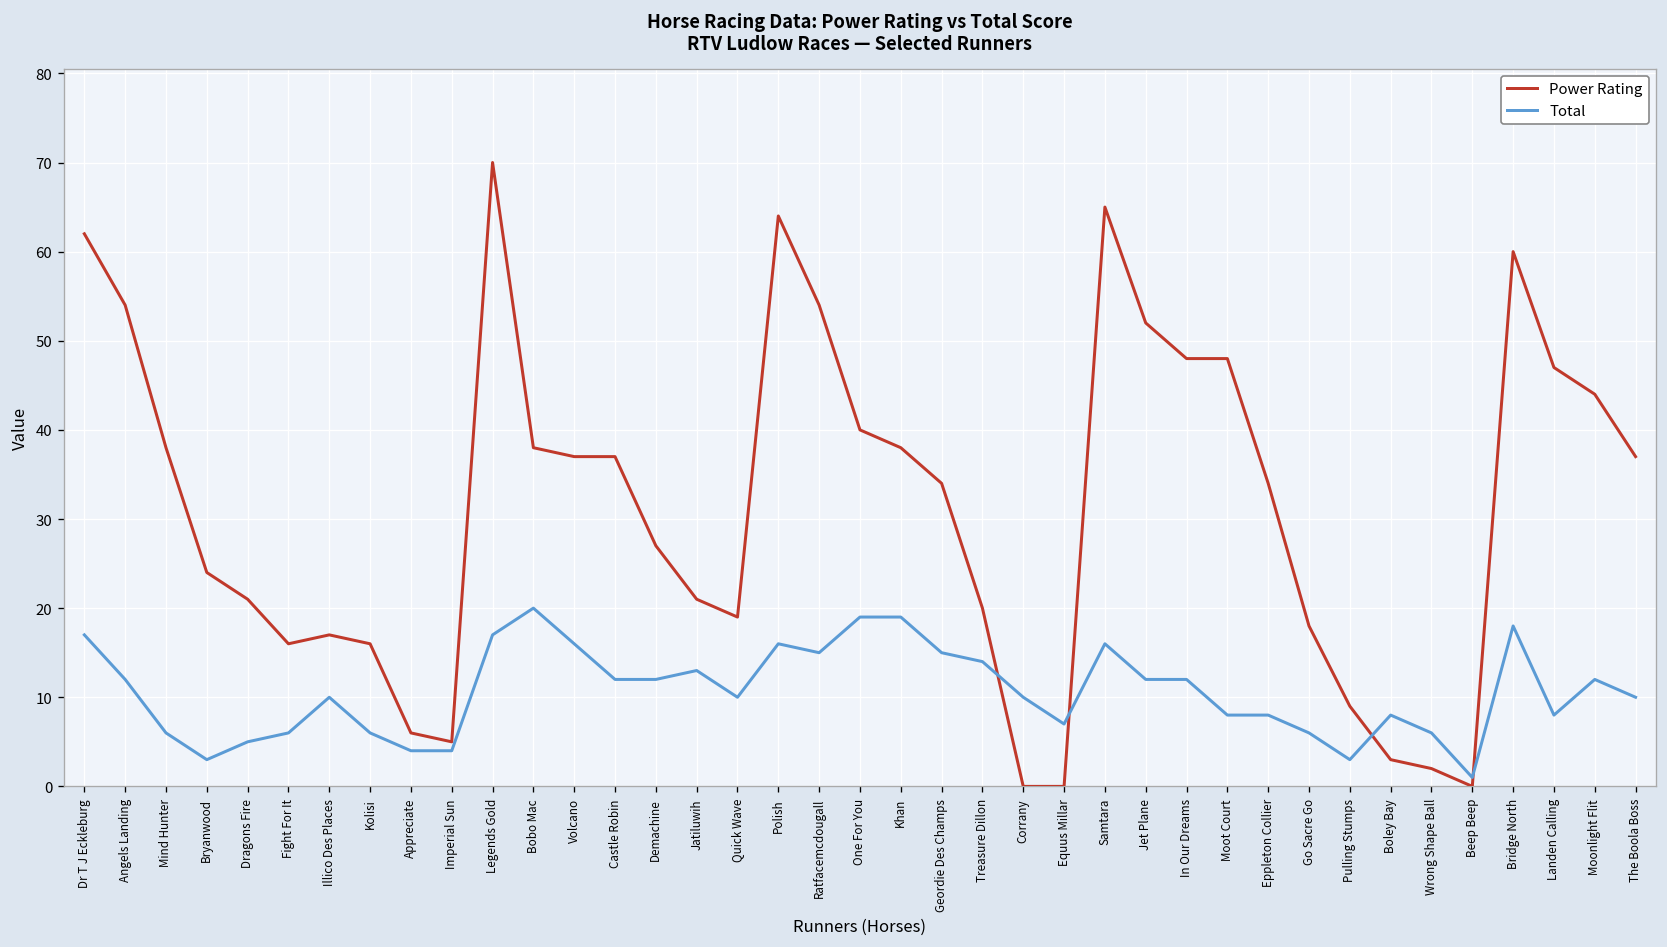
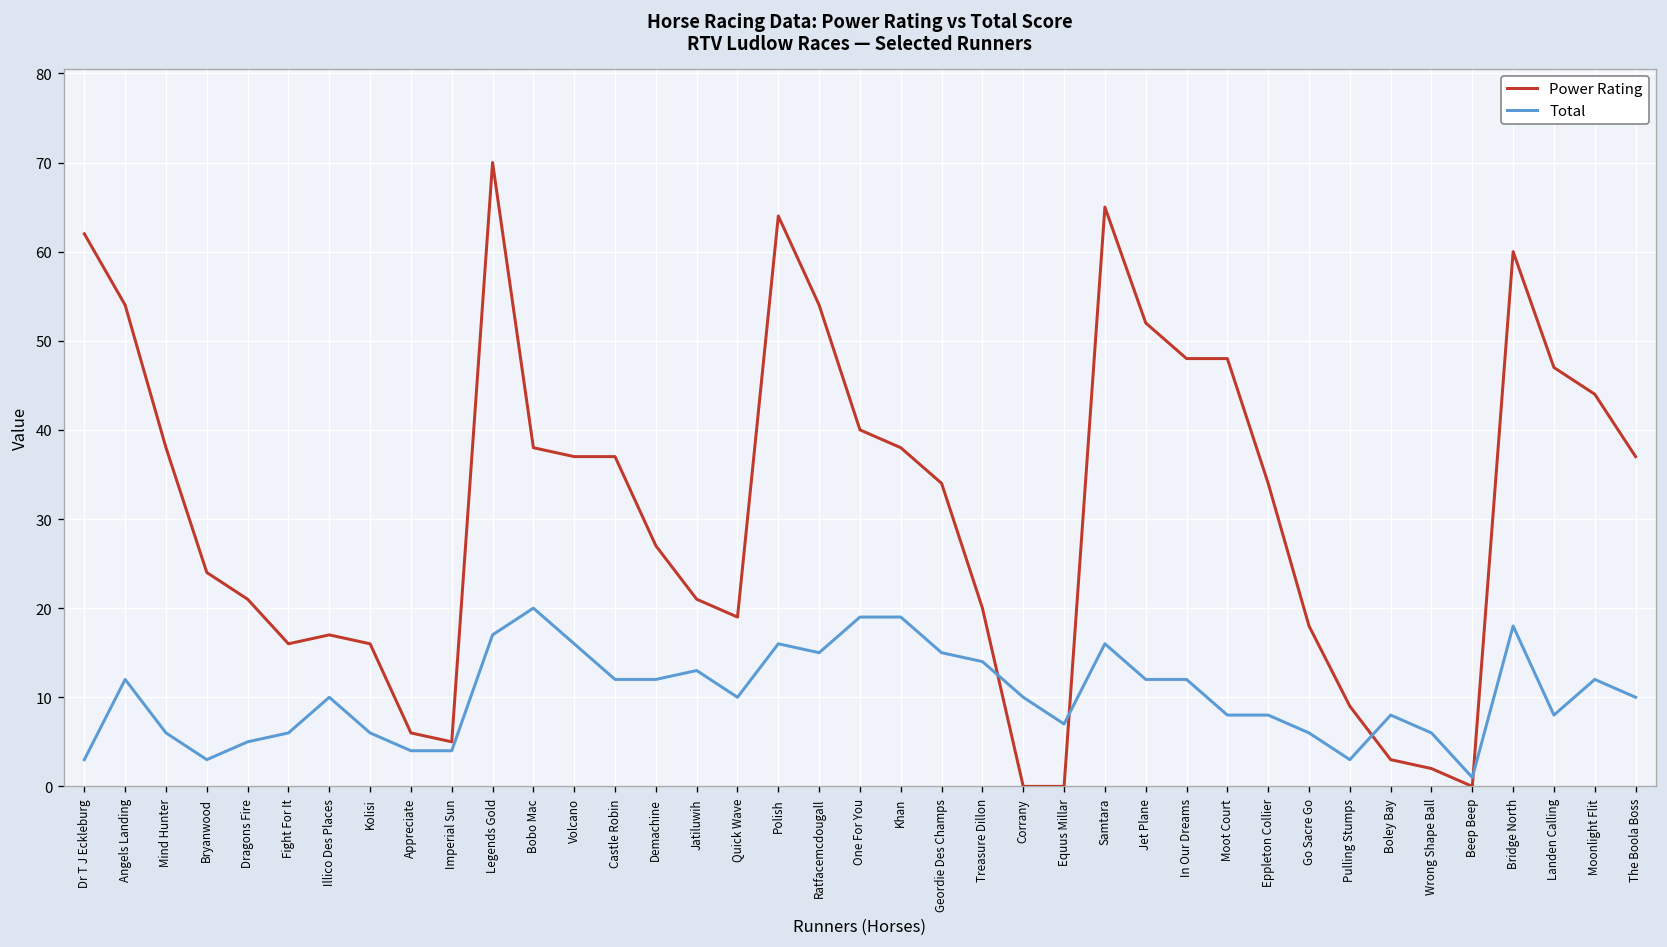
Total, Dr T J Eckleburg: 17 -> 3
